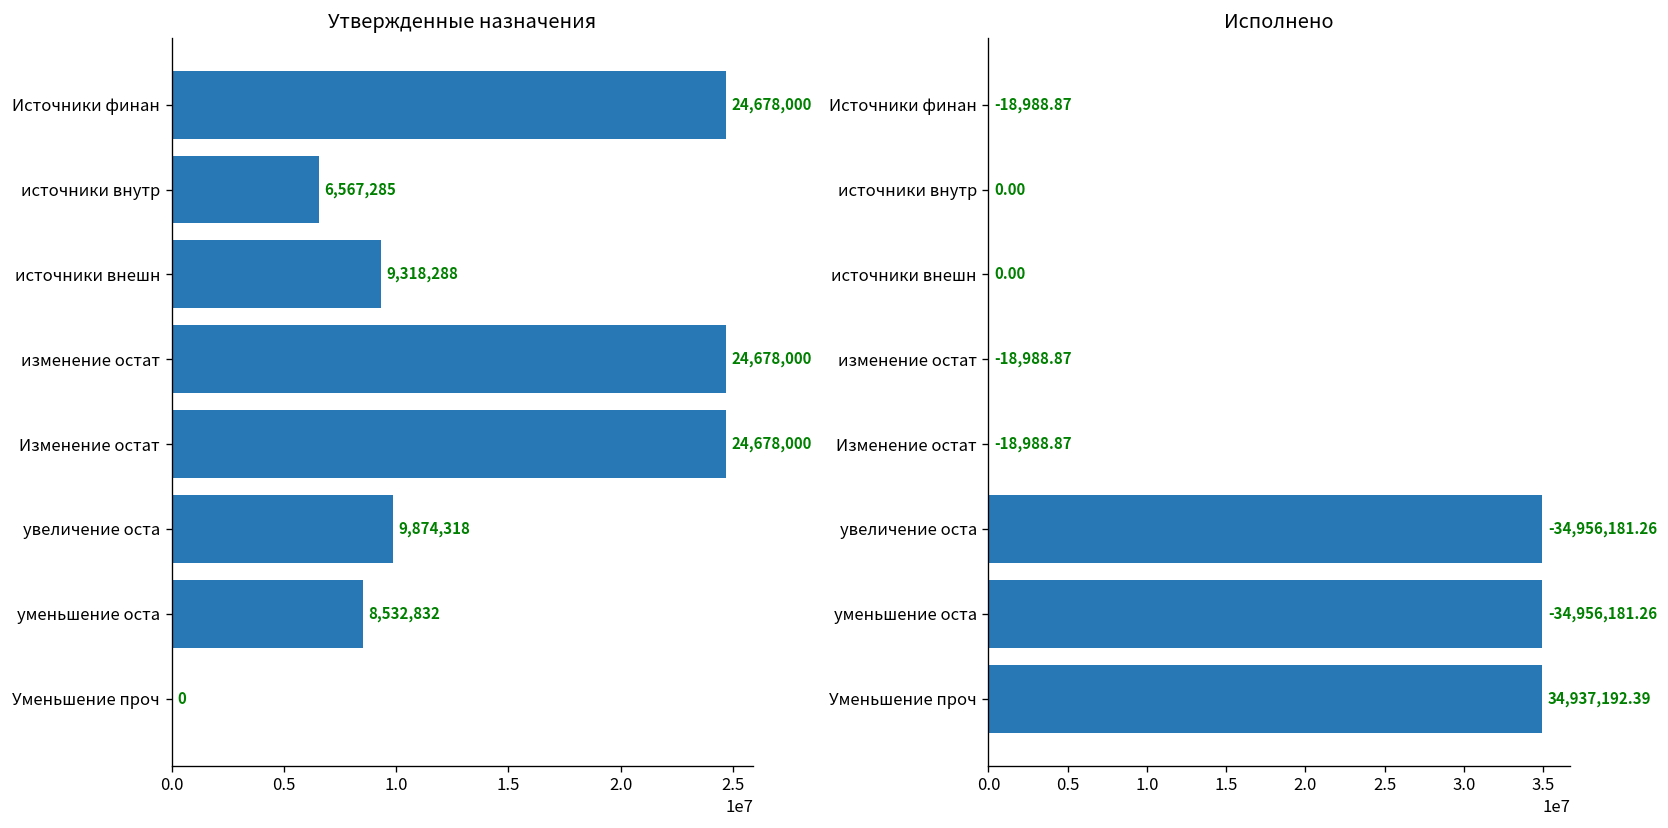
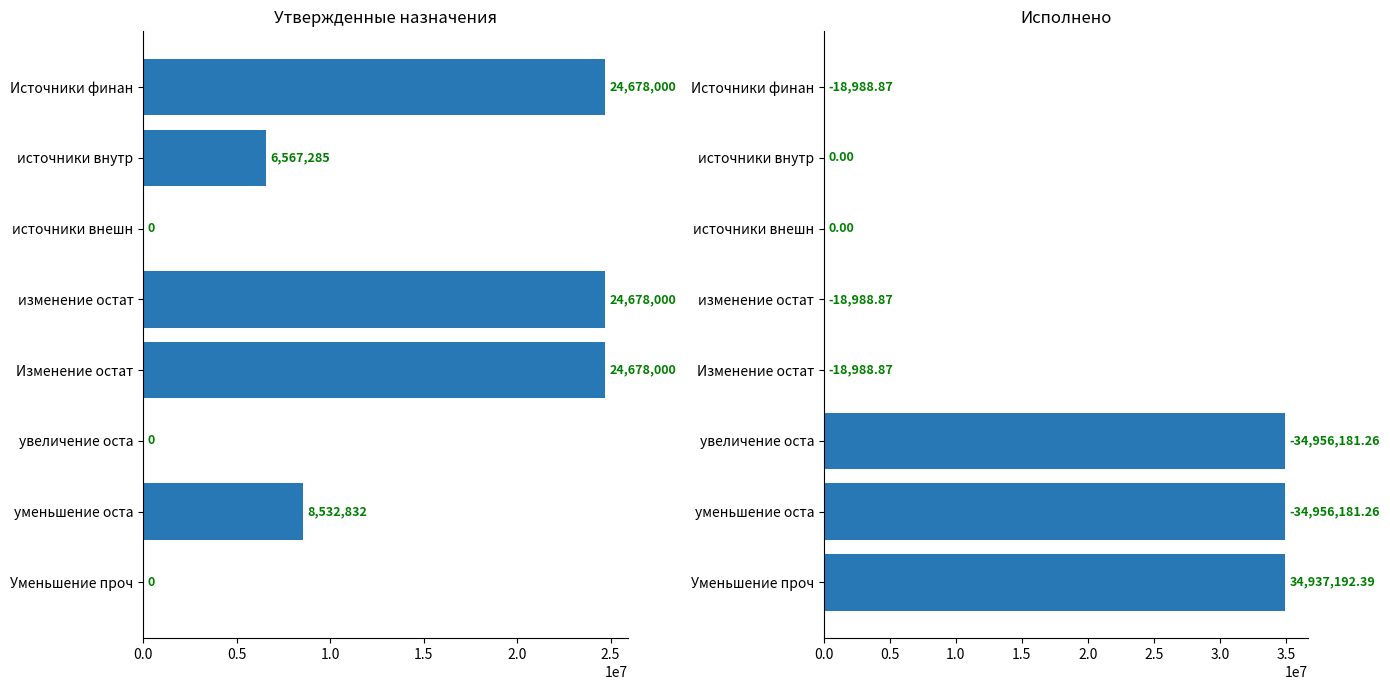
Утвержденные назначения, источники внешн: 9,318,288 -> 0
Утвержденные назначения, увеличение оста: 9,874,318 -> 0
